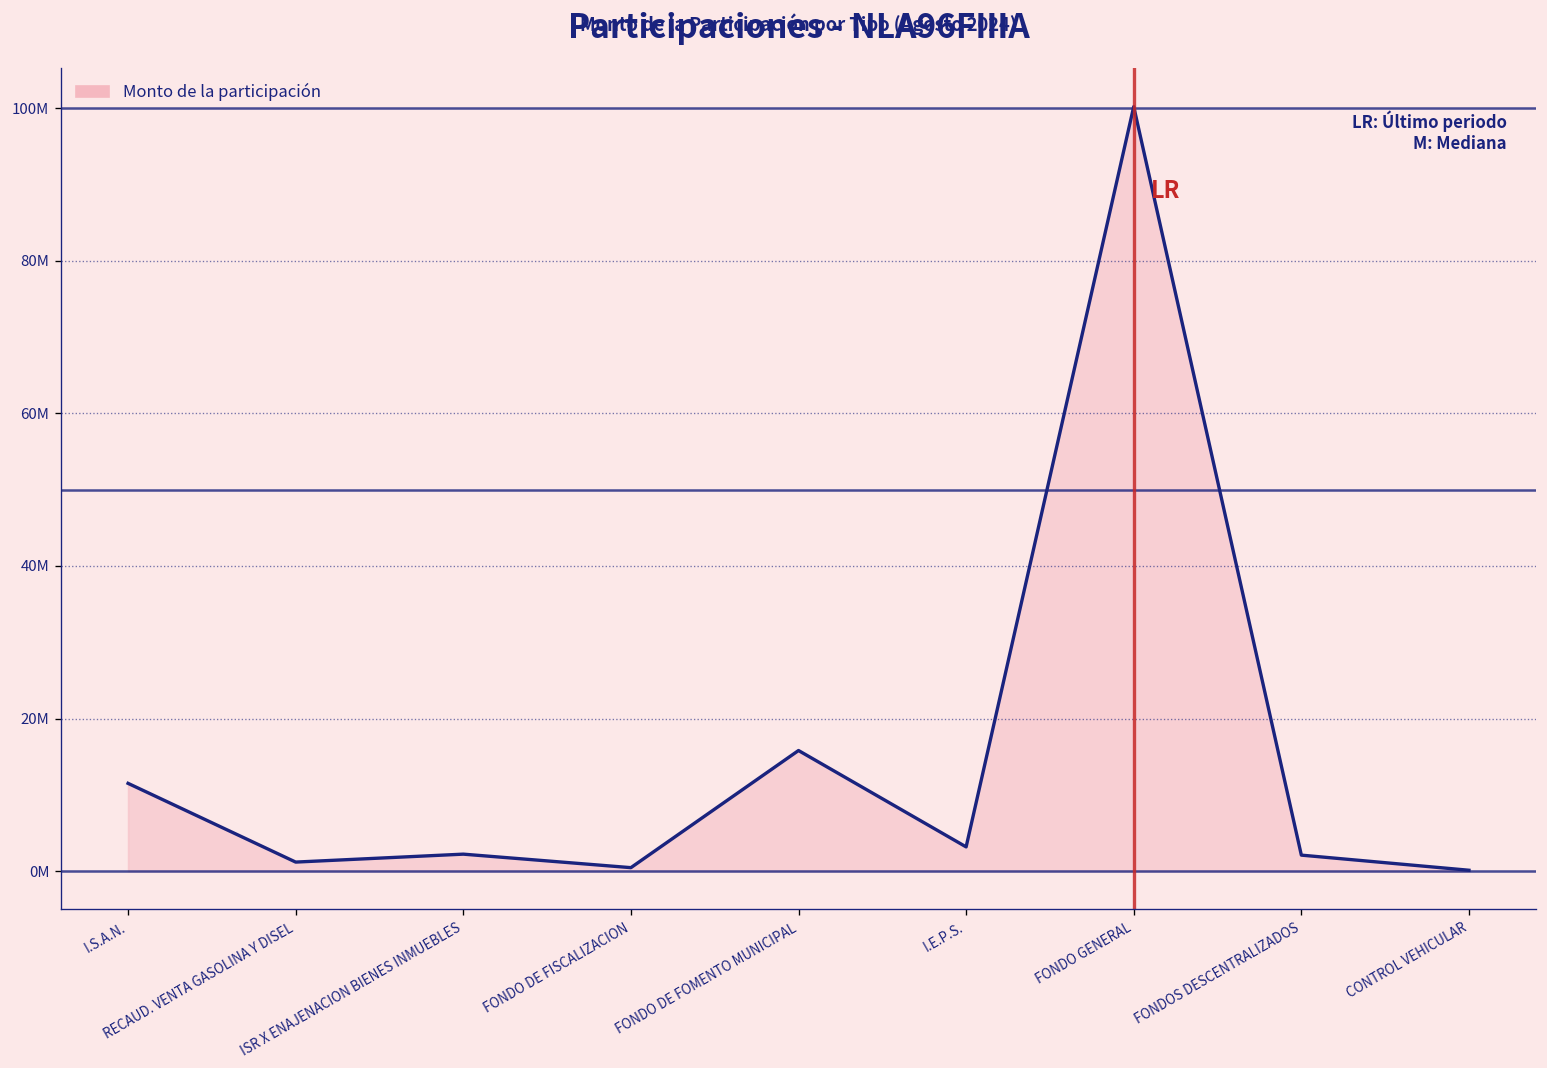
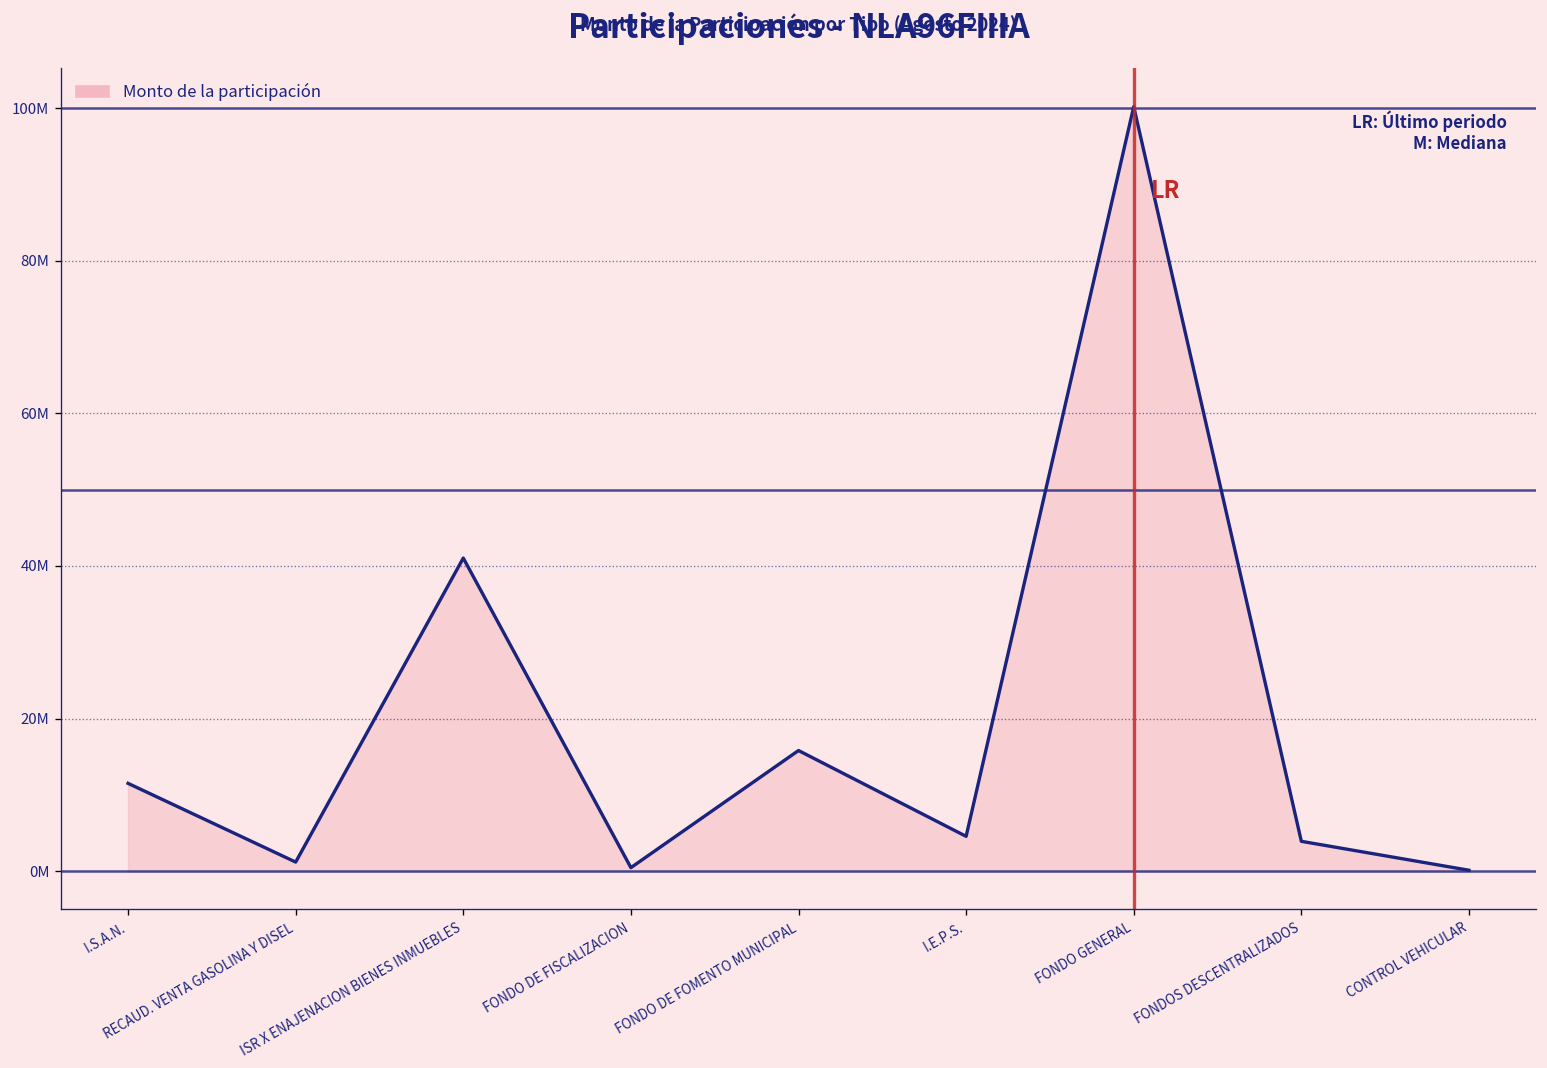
ISR X ENAJENACION BIENES INMUEBLES: 2000000 -> 41000000
I.E.P.S.: 3000000 -> 5000000
FONDOS DESCENTRALIZADOS: 2000000 -> 4000000
